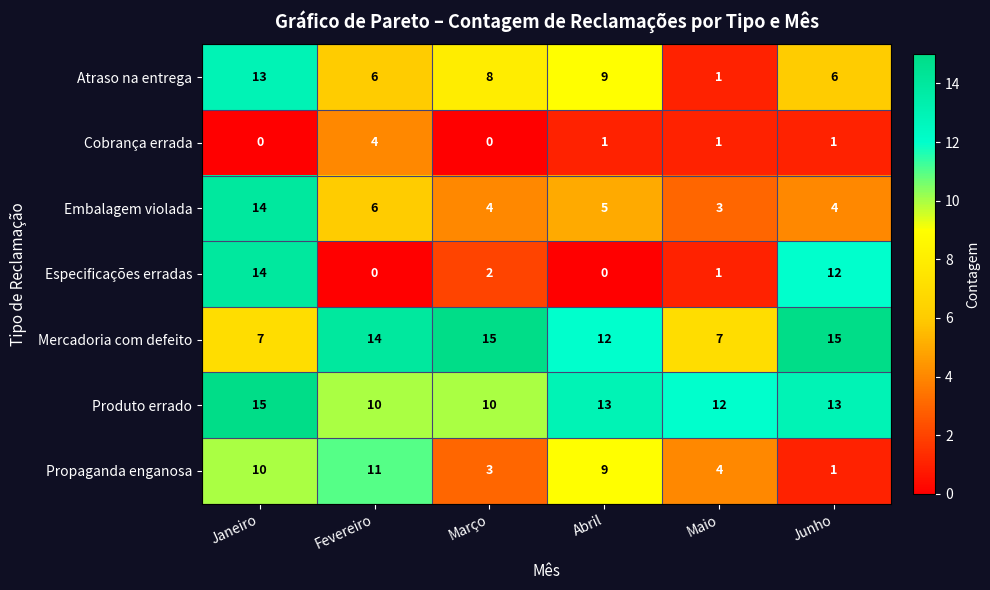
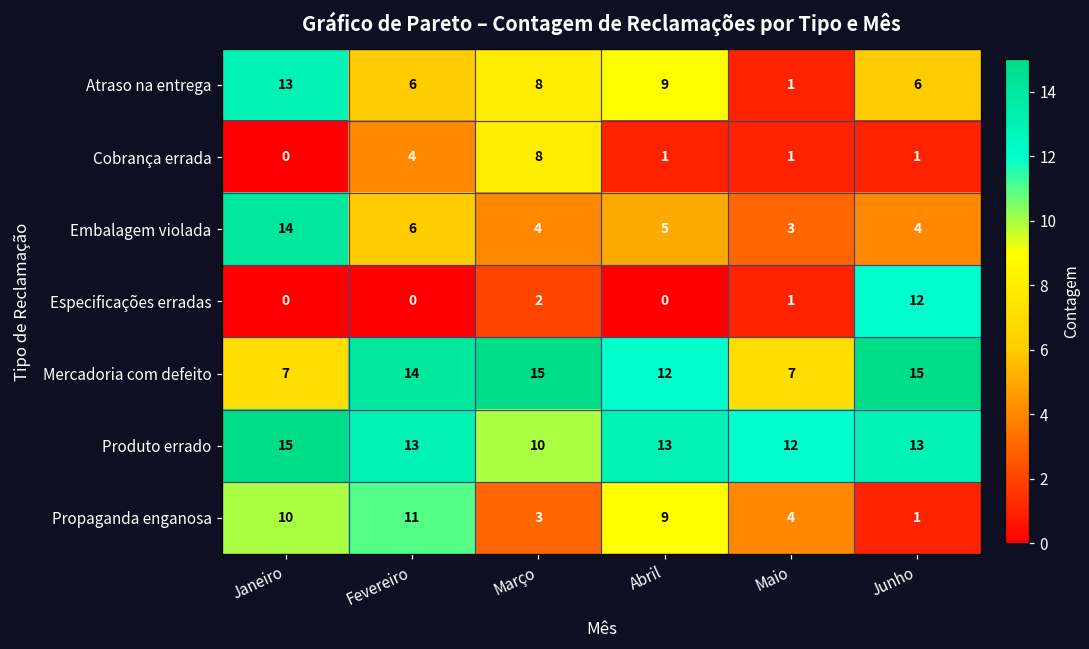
Cobrança errada, Março: 0 -> 8
Especificações erradas, Janeiro: 14 -> 0
Produto errado, Fevereiro: 10 -> 13
